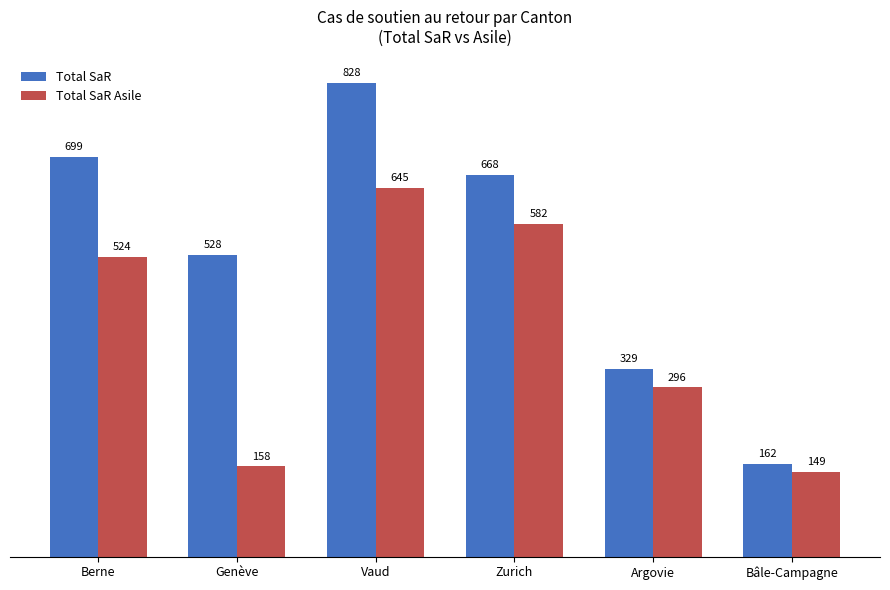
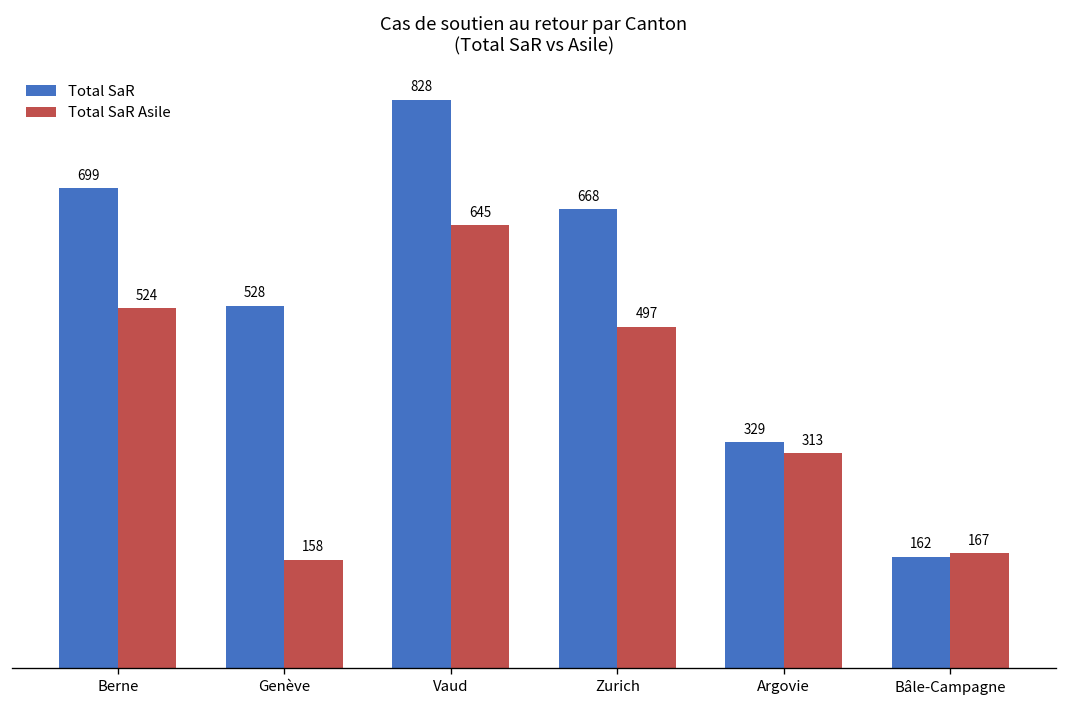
Total SaR Asile, Zurich: 582 -> 497
Total SaR Asile, Argovie: 296 -> 313
Total SaR Asile, Bâle-Campagne: 149 -> 167
